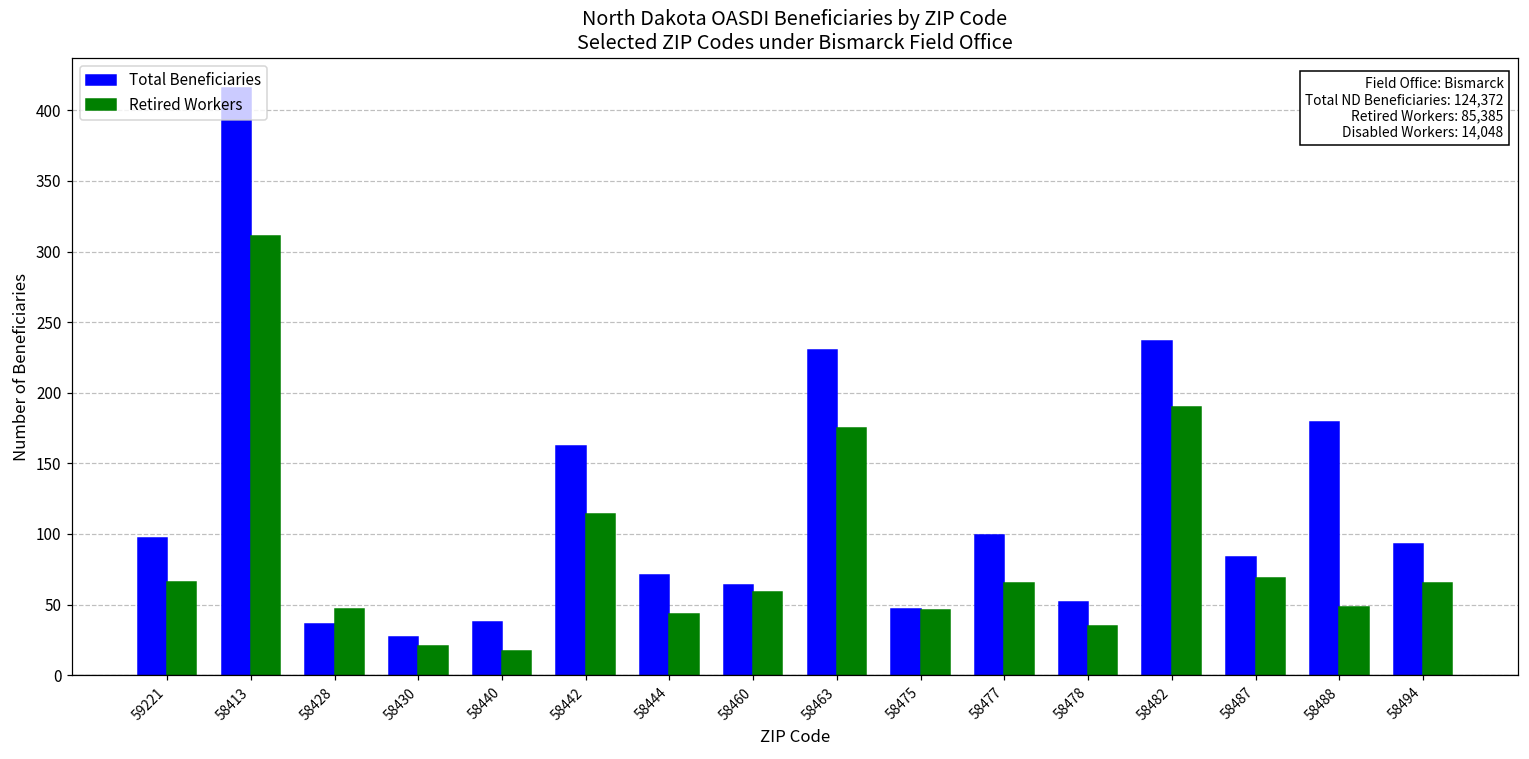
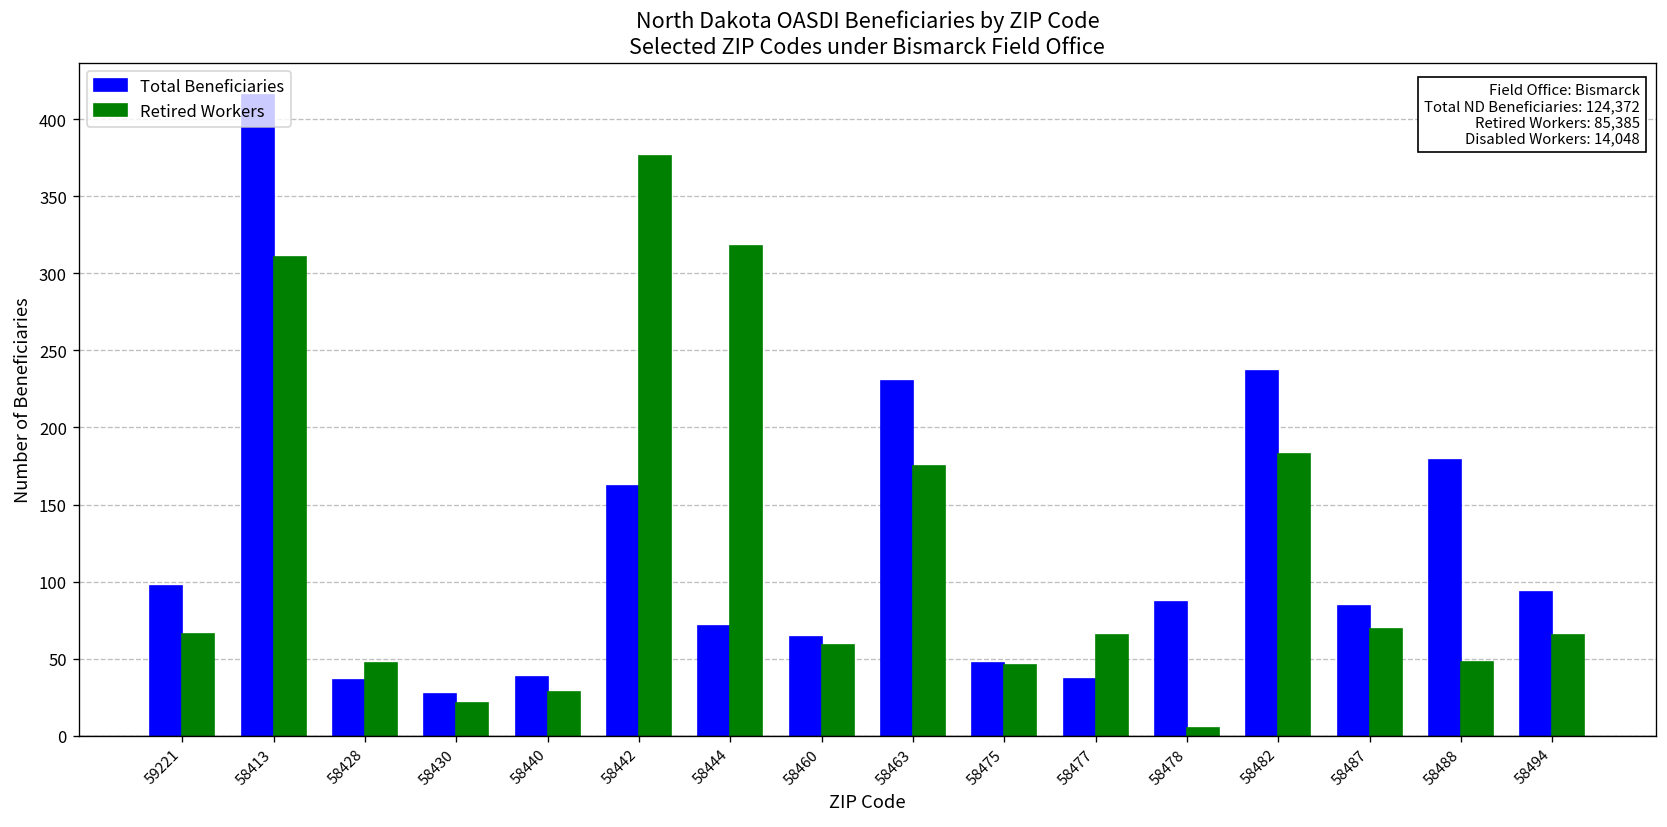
Retired Workers, 58440: 17 -> 28
Retired Workers, 58442: 114 -> 376
Retired Workers, 58444: 43 -> 318
Total Beneficiaries, 58477: 99 -> 37
Total Beneficiaries, 58478: 52 -> 87
Retired Workers, 58478: 35 -> 5
Retired Workers, 58482: 190 -> 183
